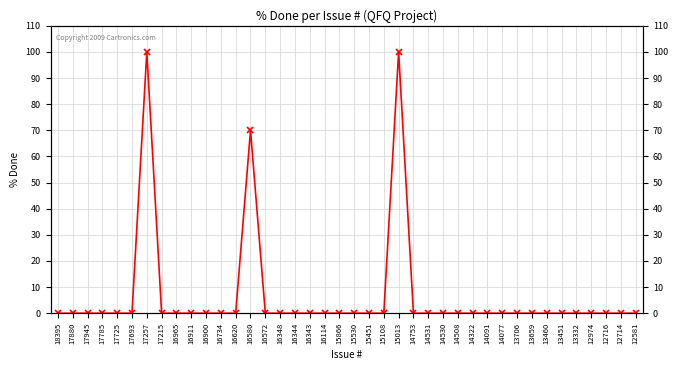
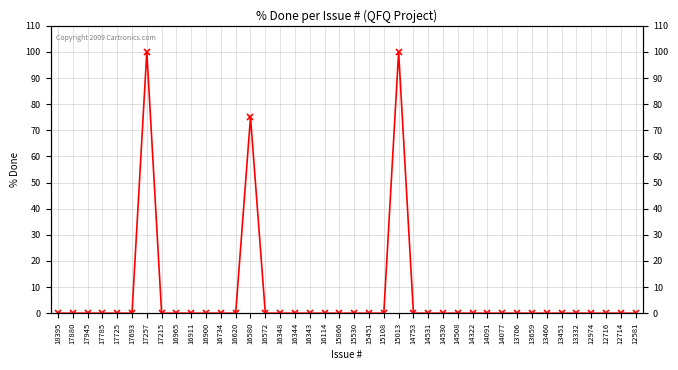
16580: 70 -> 75
